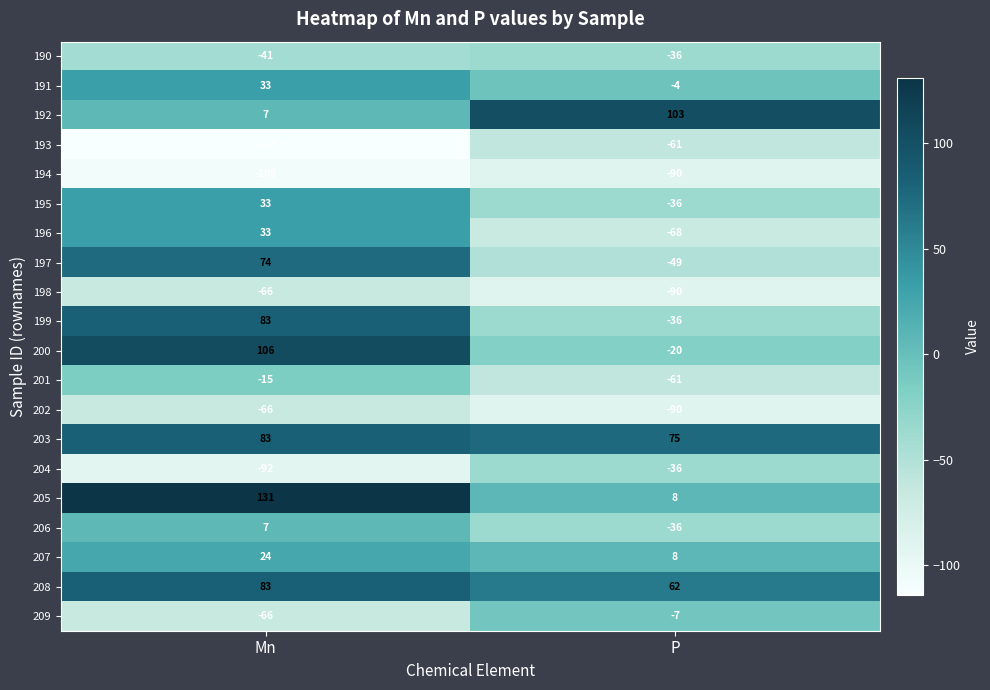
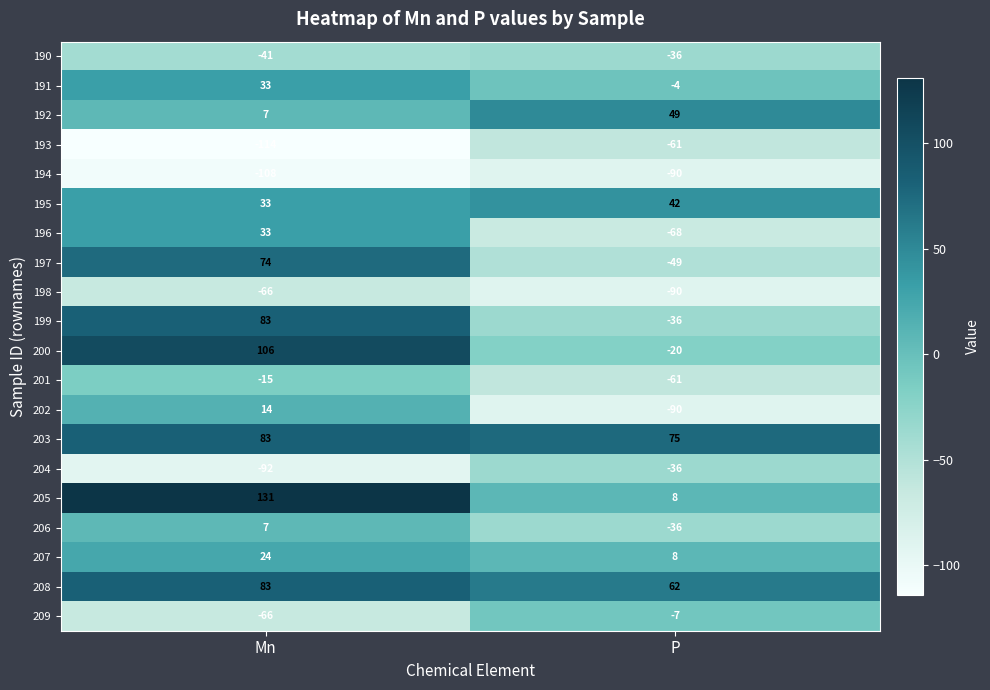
192, P: 103 -> 49
195, P: -36 -> 42
202, Mn: -66 -> 14
